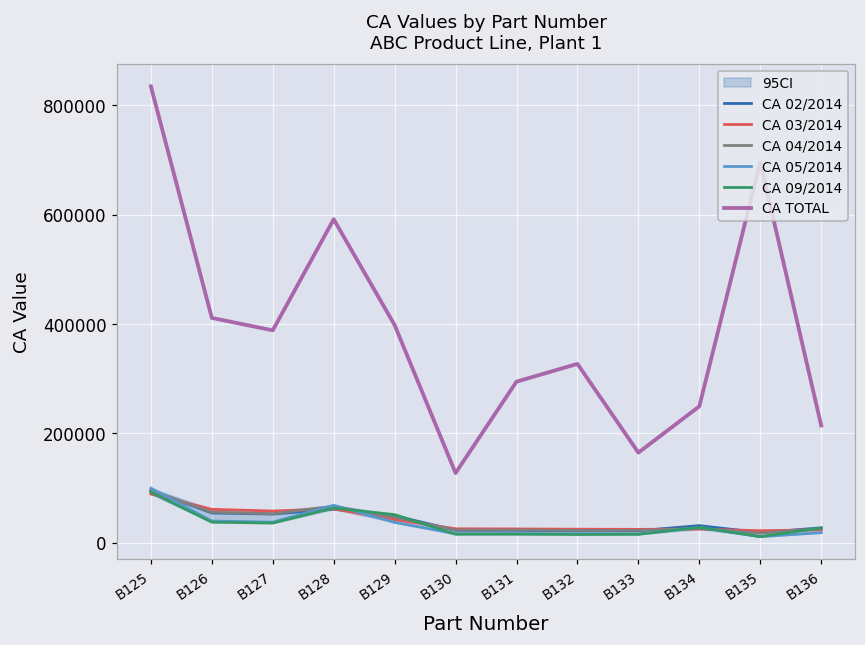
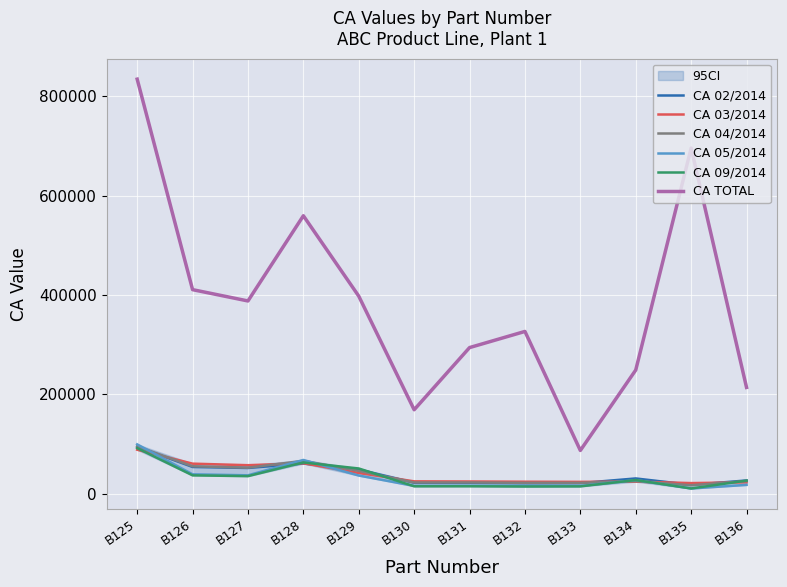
CA TOTAL, B128: 590000 -> 560000
CA TOTAL, B130: 130000 -> 170000
CA TOTAL, B133: 160000 -> 90000
